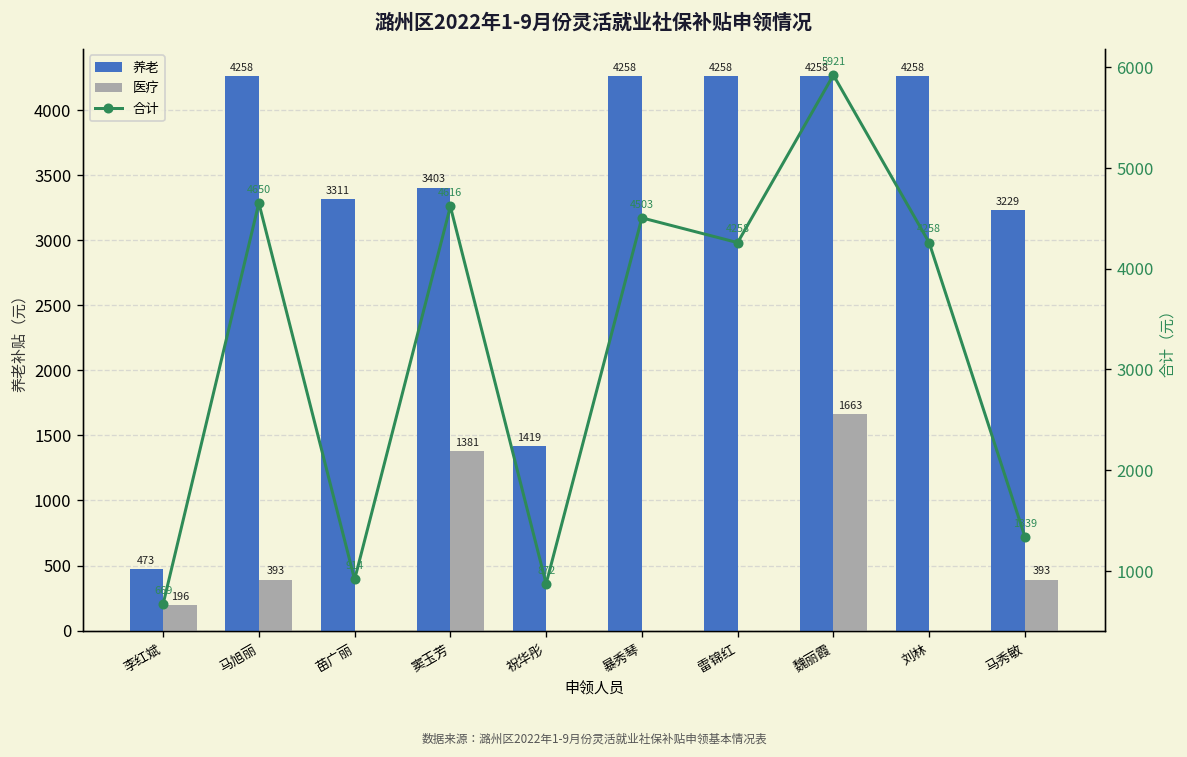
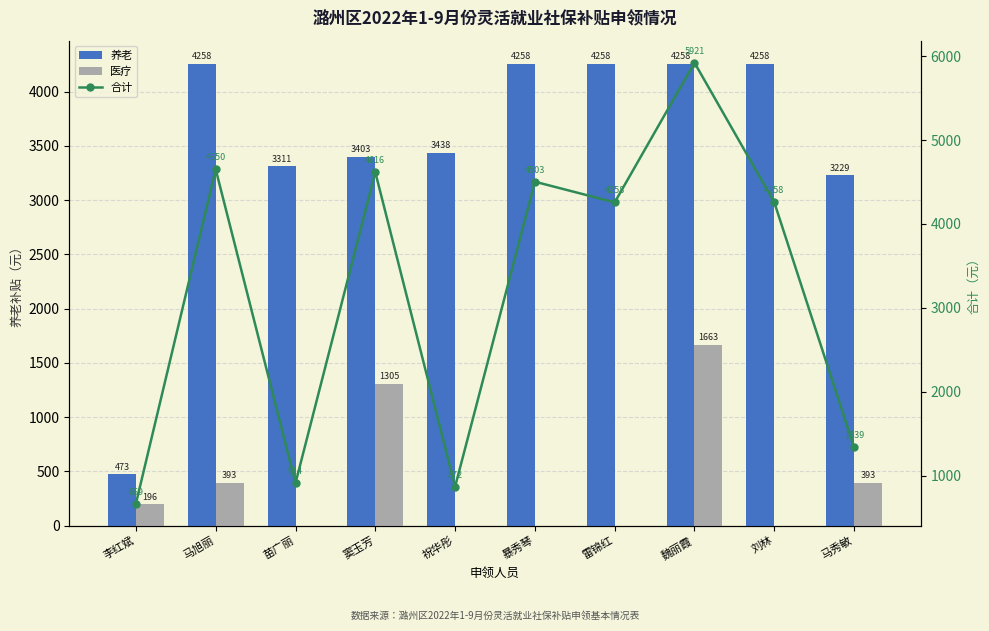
医疗, 窦玉芳: 1381 -> 1305
养老, 祝华彤: 1419 -> 3438
